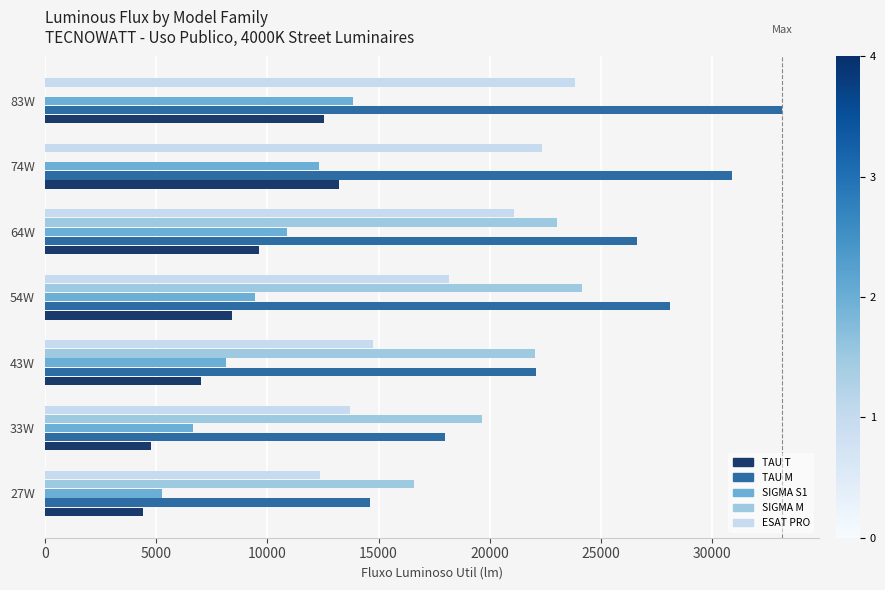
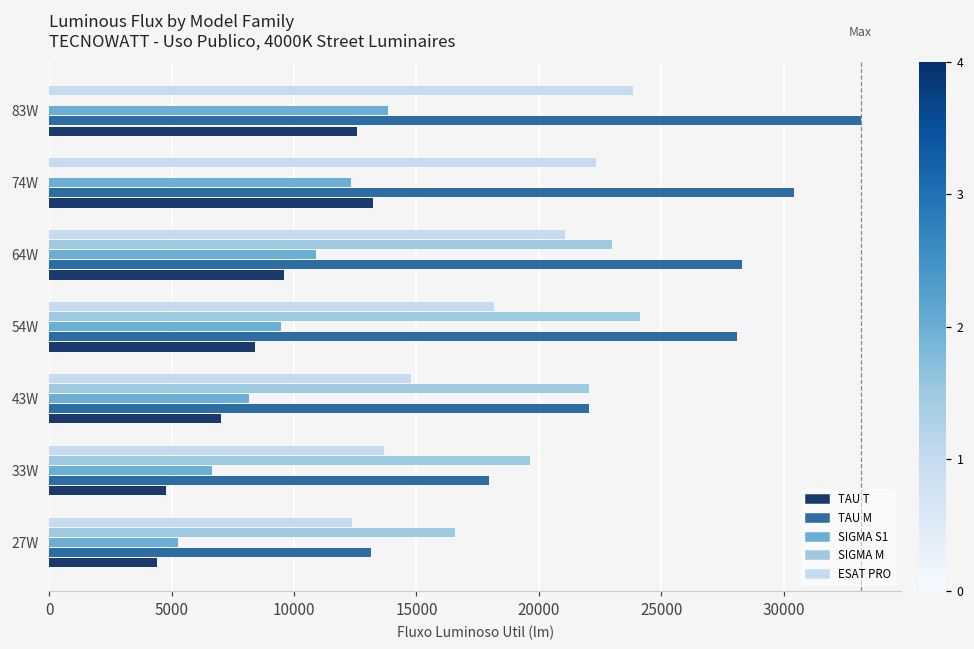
TAU M, 74W: 30900 -> 30400
TAU M, 64W: 26600 -> 28300
TAU M, 27W: 14600 -> 13100
